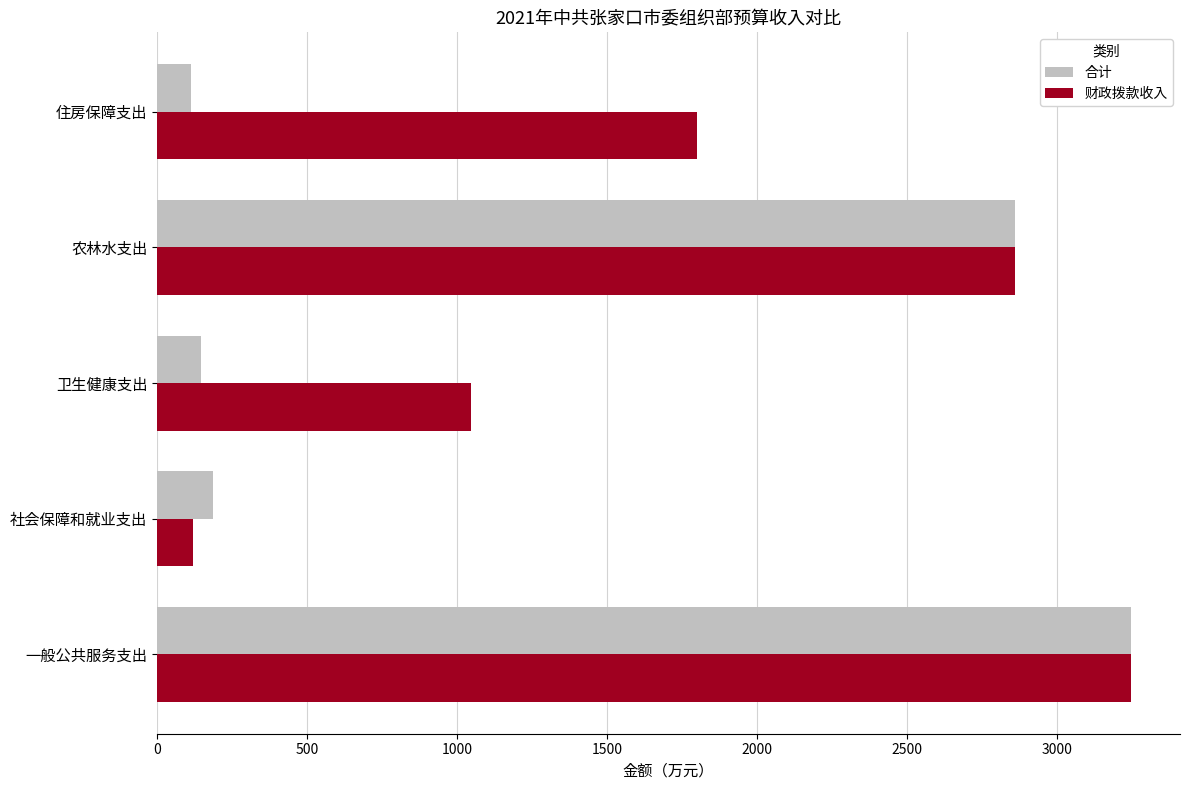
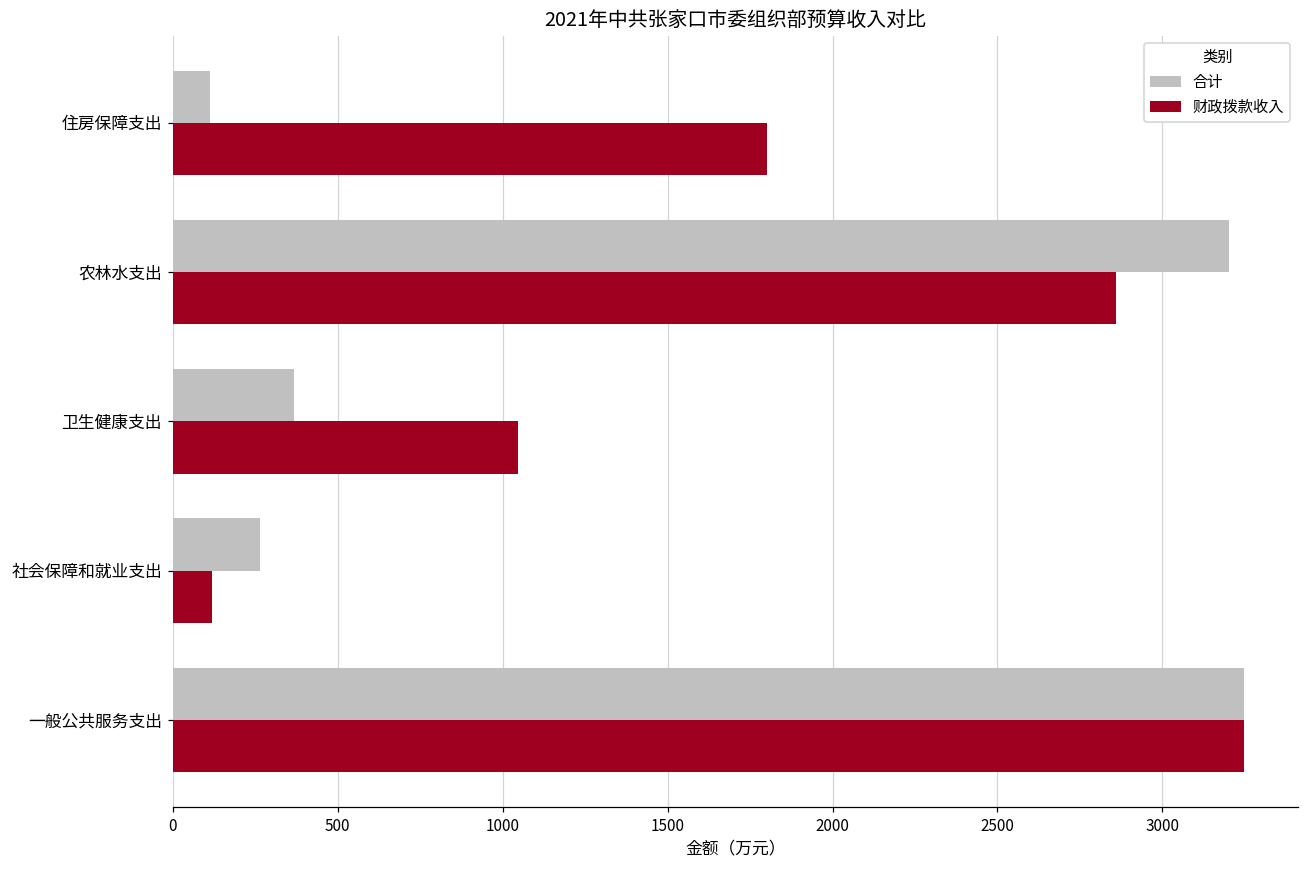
合计, 农林水支出: 2860 -> 3200
合计, 卫生健康支出: 150 -> 370
合计, 社会保障和就业支出: 190 -> 260
